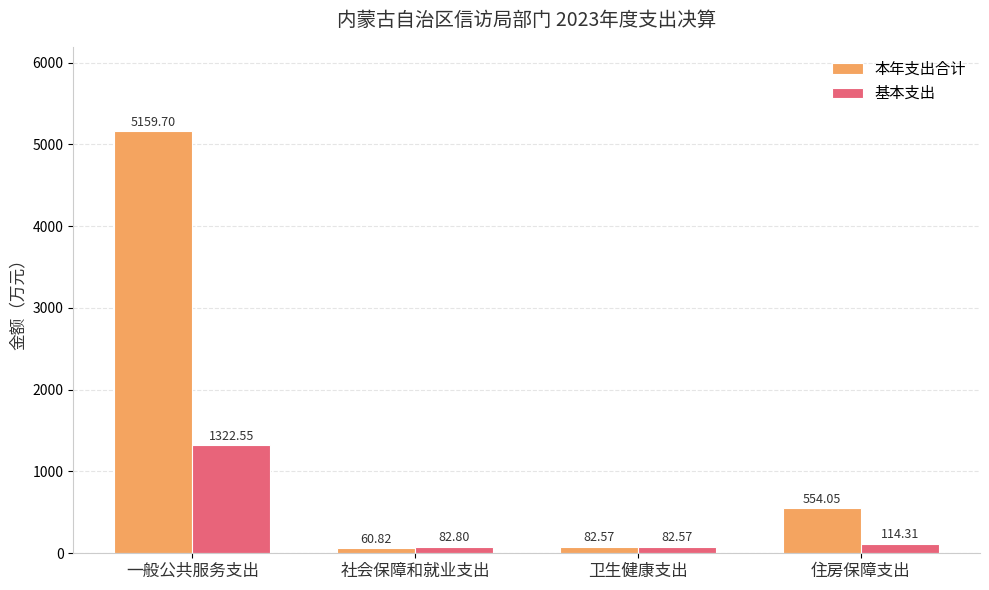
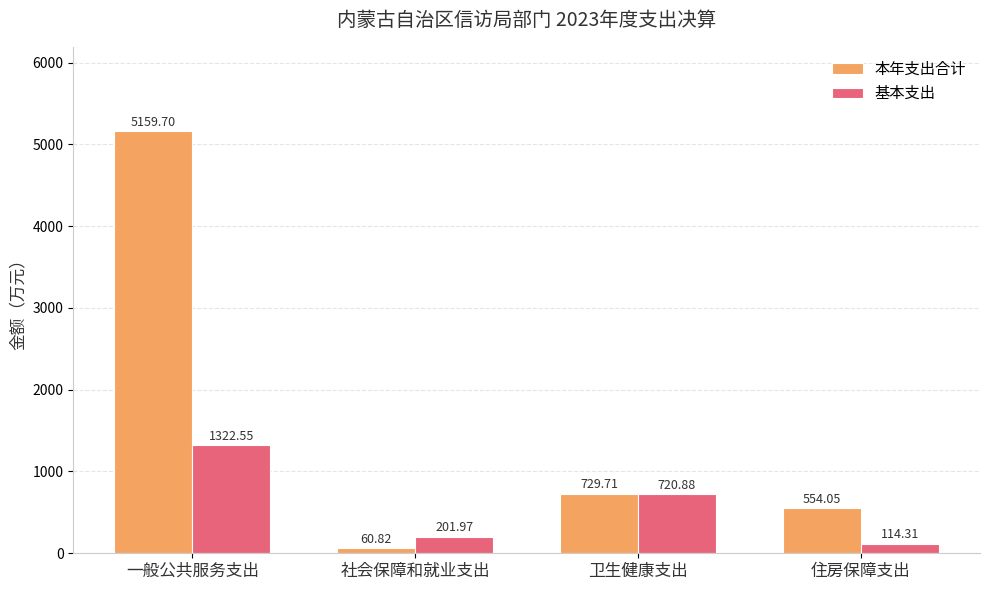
基本支出, 社会保障和就业支出: 82.80 -> 201.97
本年支出合计, 卫生健康支出: 82.57 -> 729.71
基本支出, 卫生健康支出: 82.57 -> 720.88
